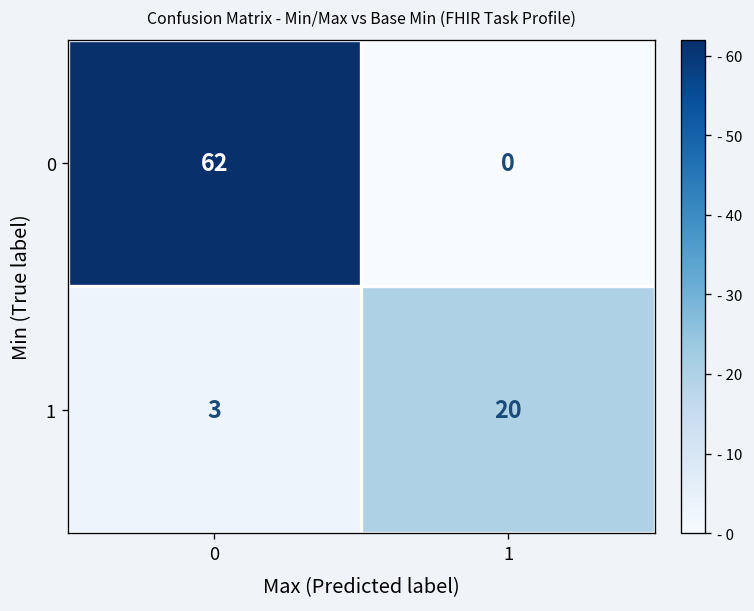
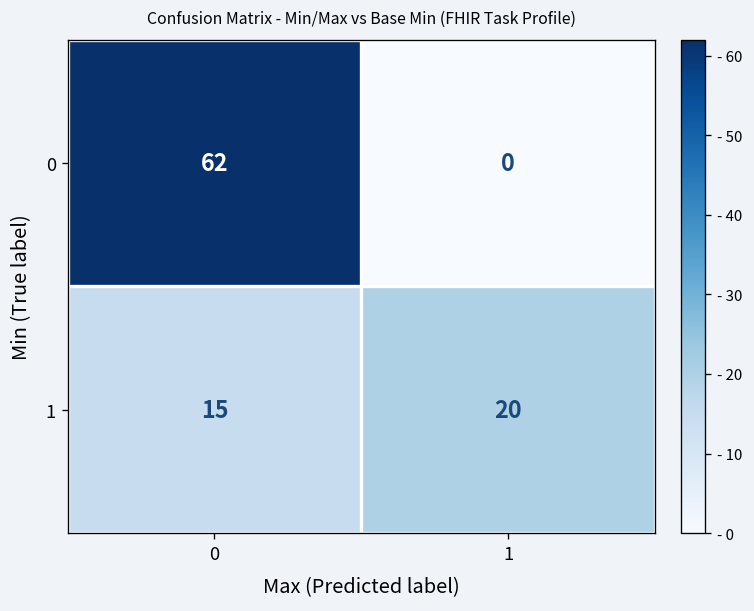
1, 0: 3 -> 15
